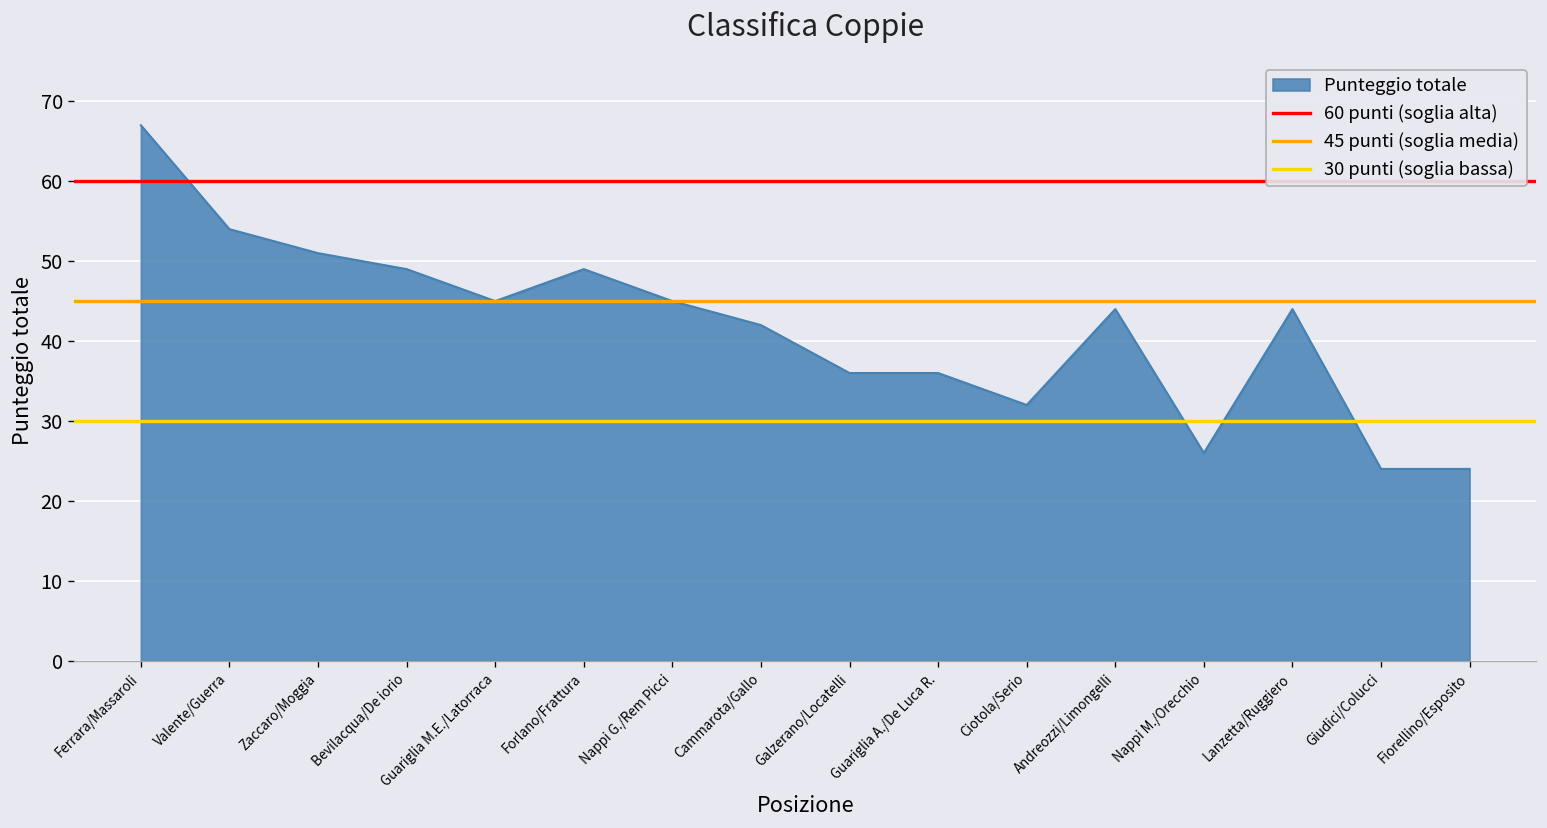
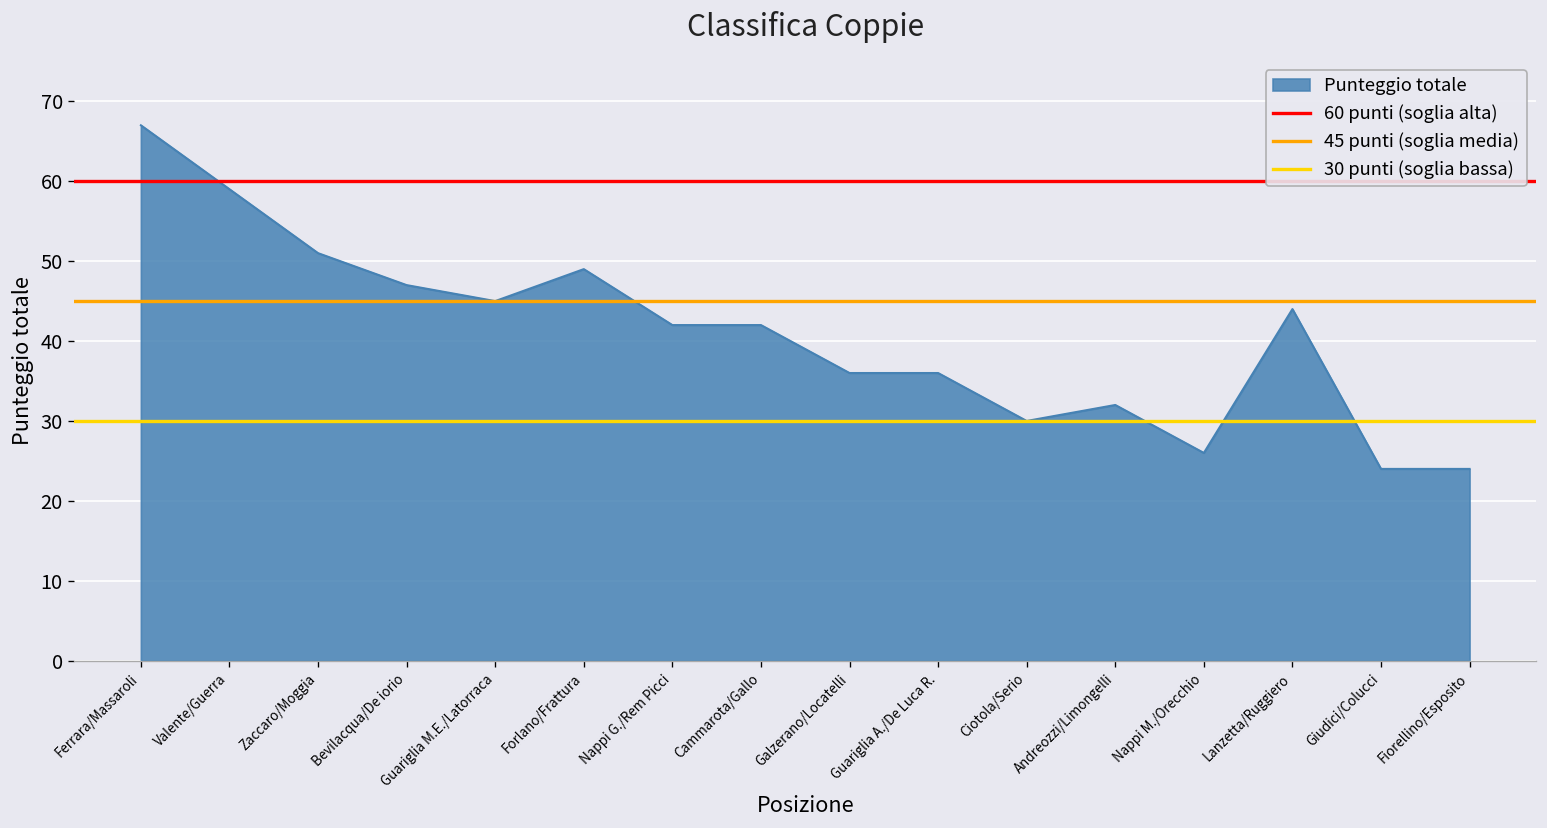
Valente/Guerra: 54 -> 59
Bevilacqua/De iorio: 49 -> 47
Nappi G./Rem Picci: 45 -> 42
Ciotola/Serio: 32 -> 30
Andreozzi/Limongelli: 44 -> 32
